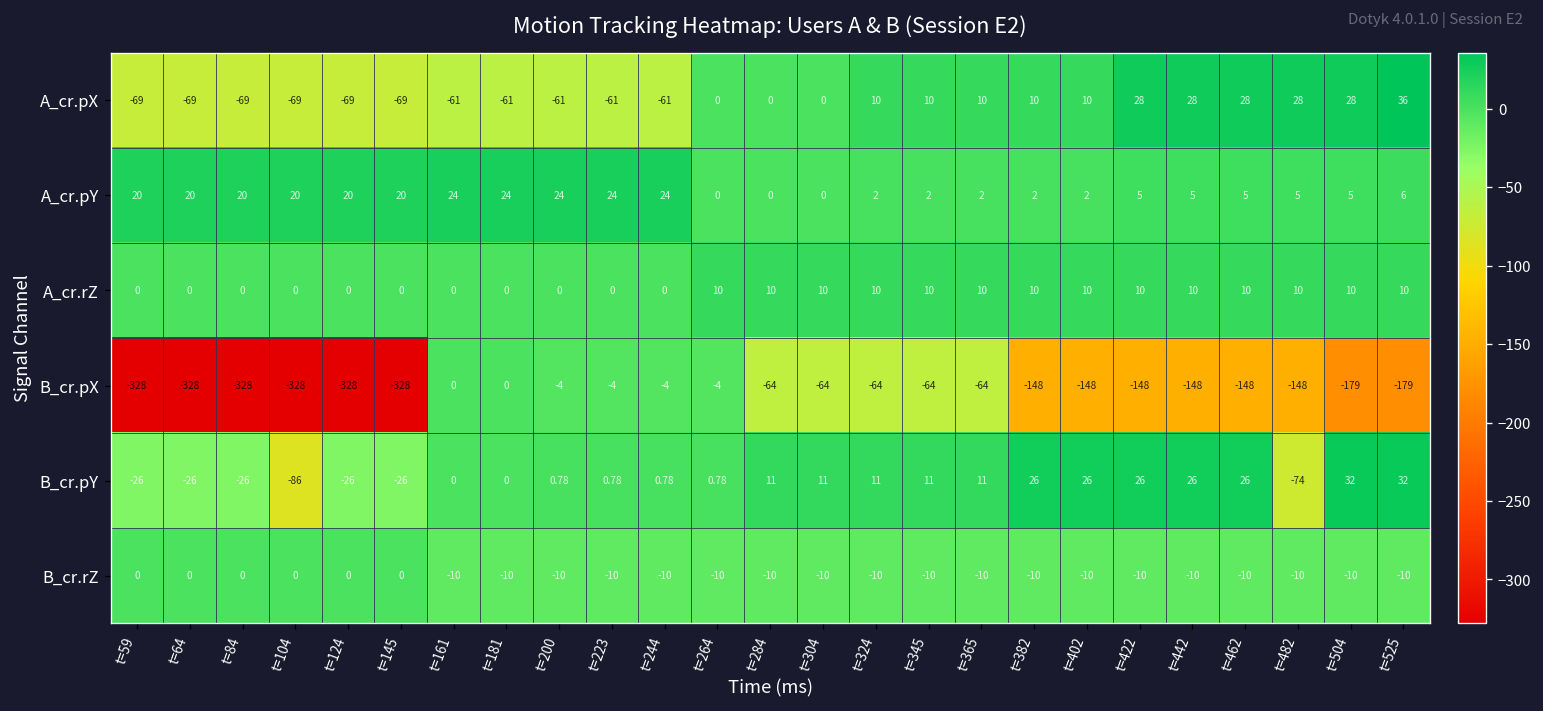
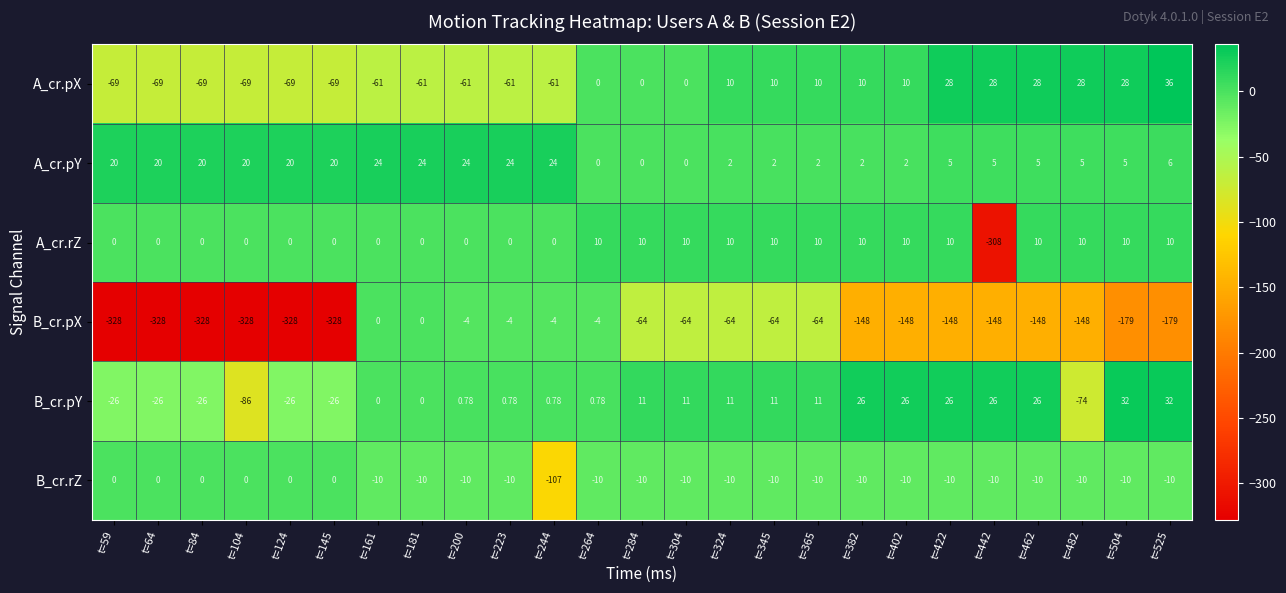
A_cr.rZ, t=442: 10 -> -308
B_cr.rZ, t=244: -10 -> -107
